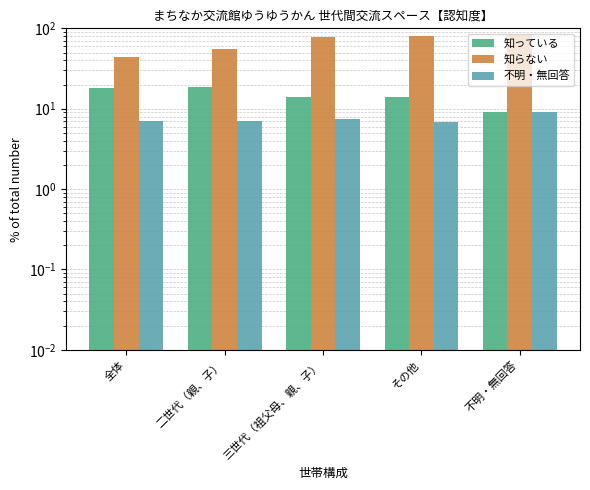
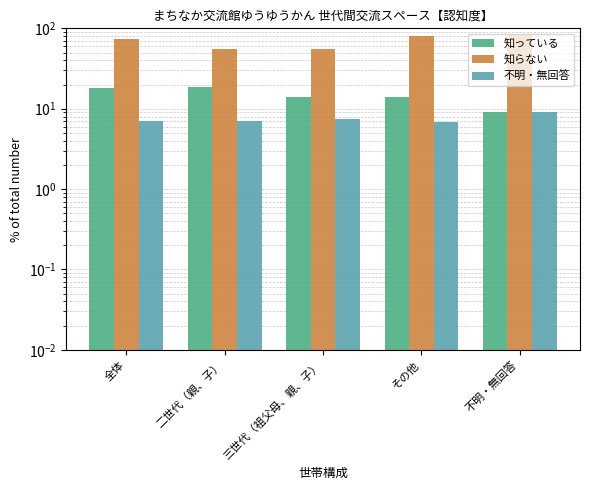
知らない, 全体: 40 -> 70
知らない, 三世代（祖父母、親、子）: 80 -> 50
